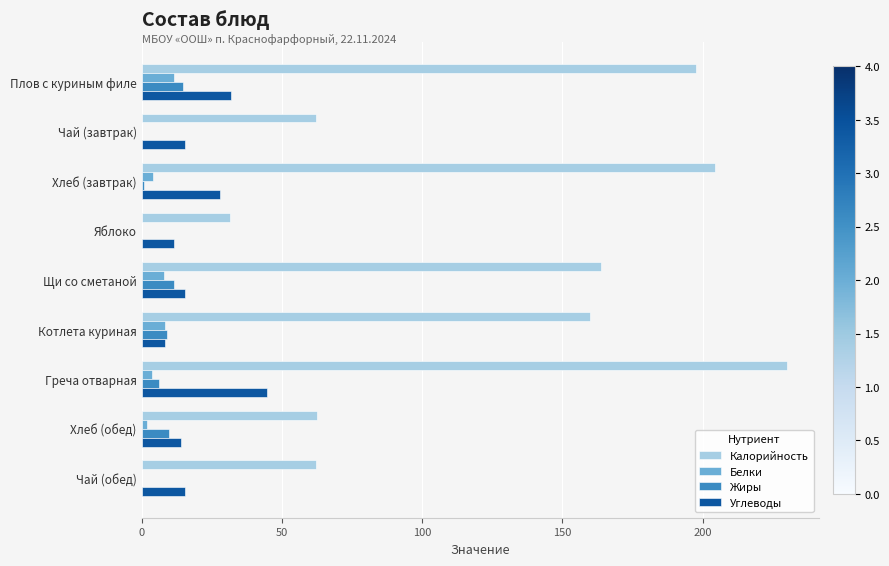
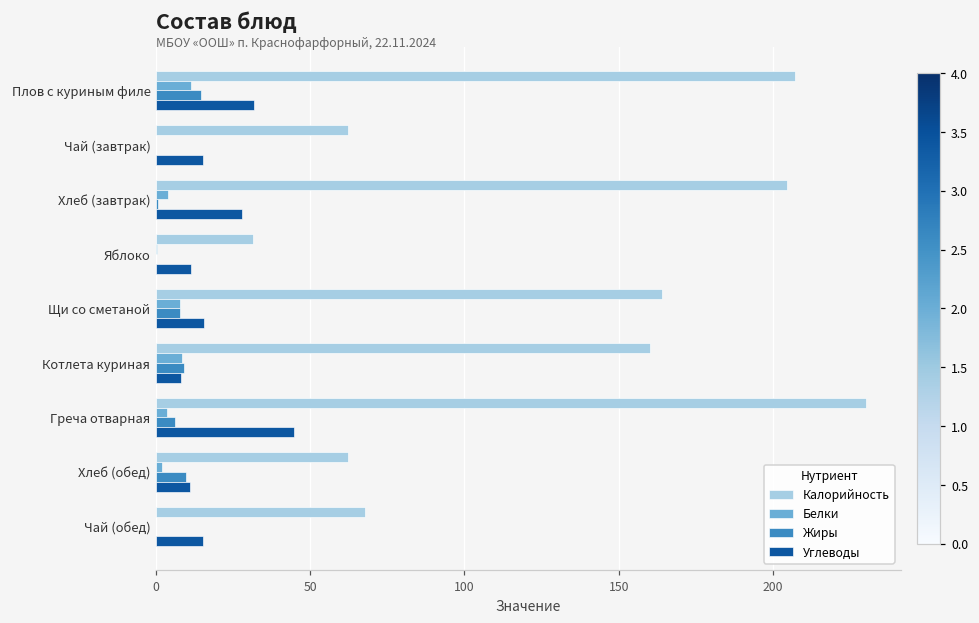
Калорийность, Плов с куриным филе: 198 -> 207
Жиры, Щи со сметаной: 12 -> 8
Углеводы, Хлеб (обед): 14 -> 11
Калорийность, Чай (обед): 62 -> 68
